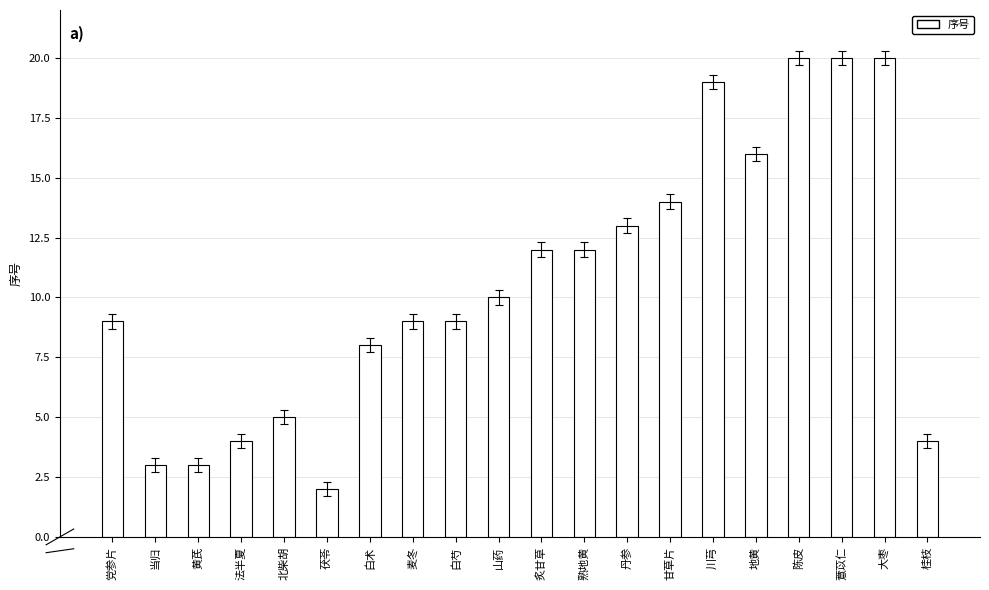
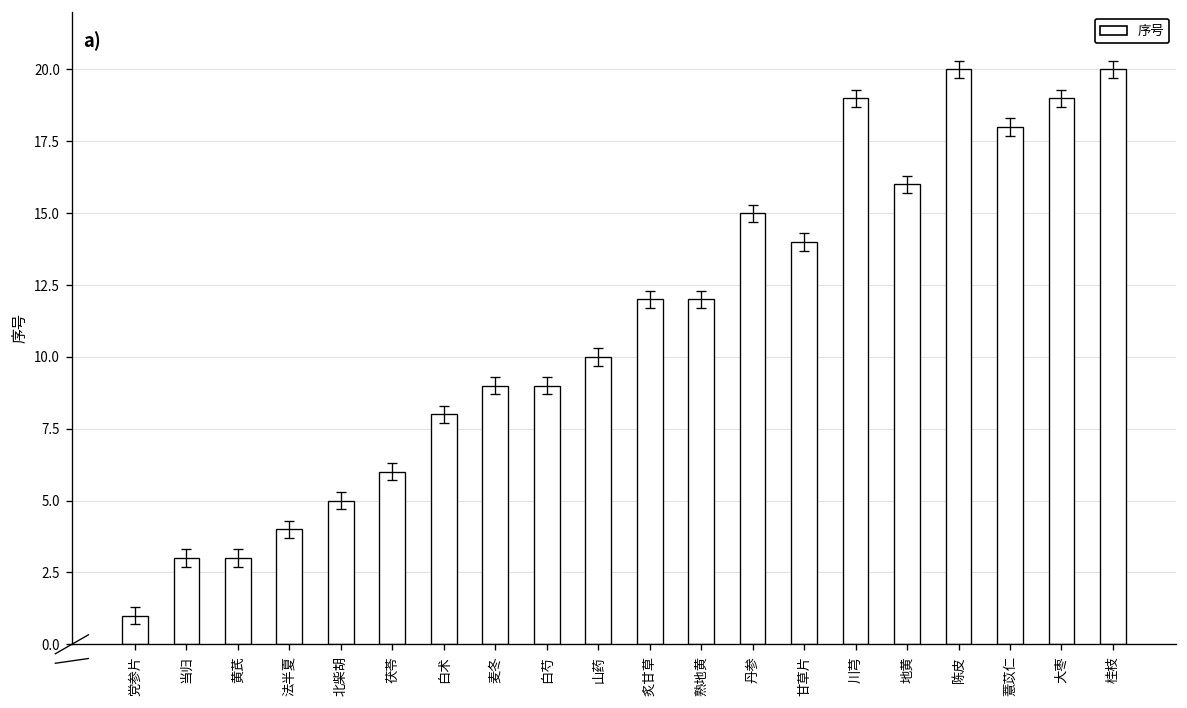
序号, 党参片: 9 -> 1
序号, 茯苓: 2 -> 6
序号, 丹参: 13 -> 15
序号, 薏苡仁: 20 -> 18
序号, 大枣: 20 -> 19
序号, 桂枝: 4 -> 20
